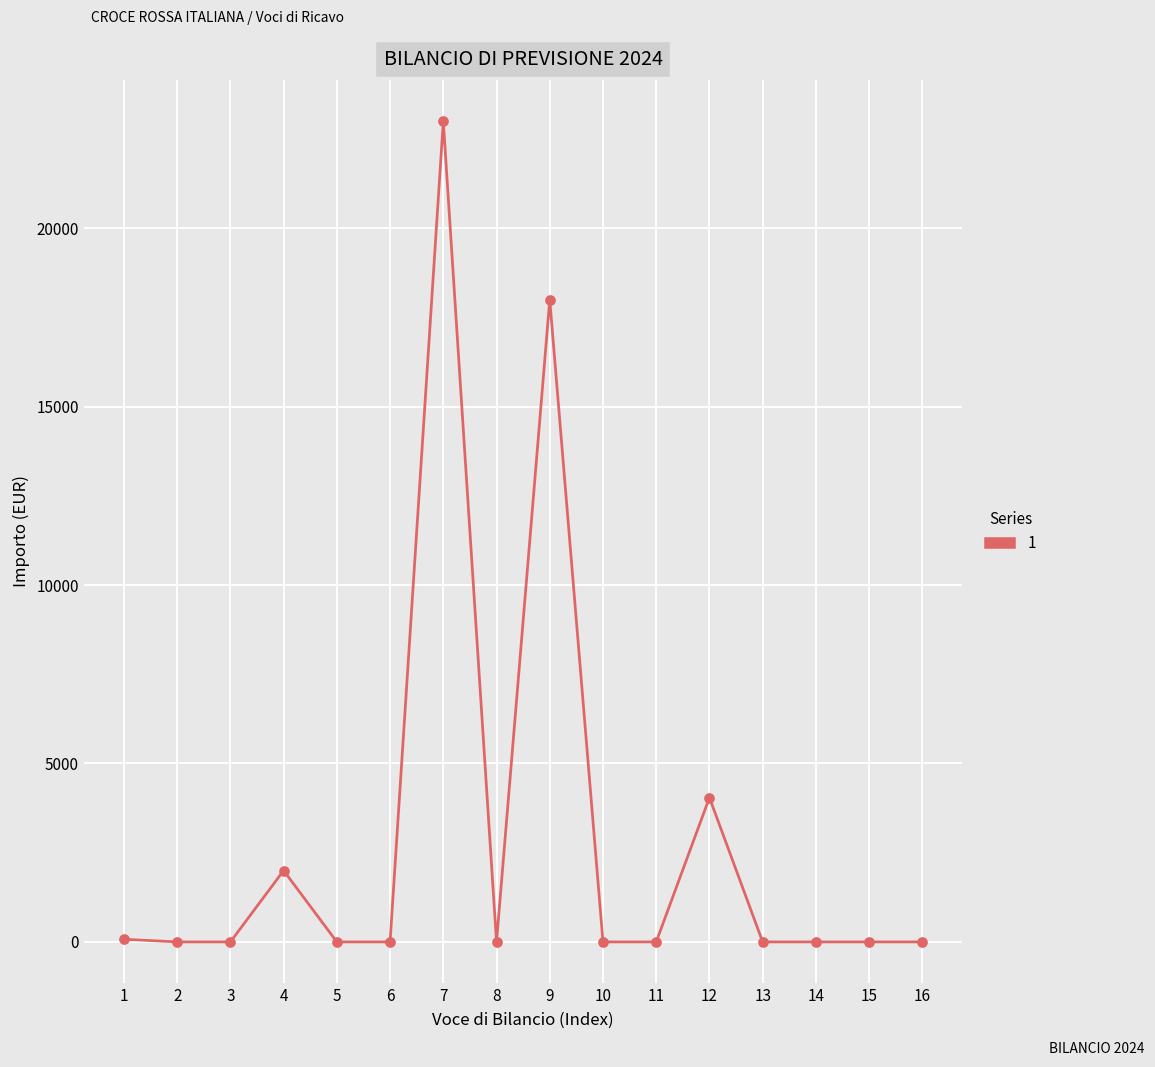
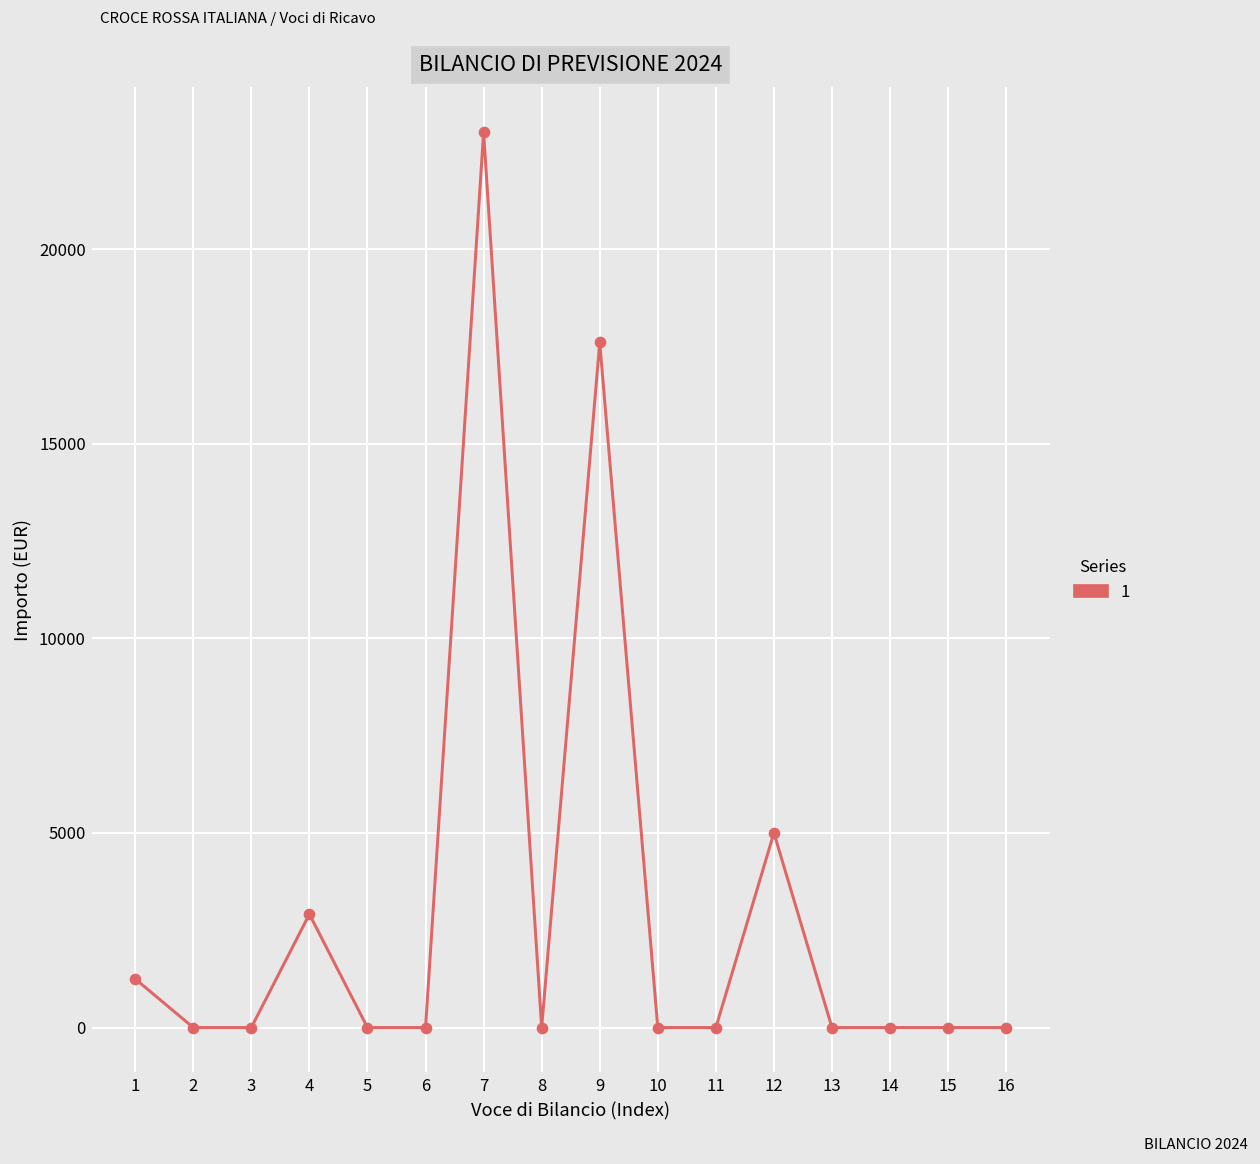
1: 100 -> 1300
4: 2000 -> 2900
9: 18000 -> 17600
12: 4000 -> 5000
